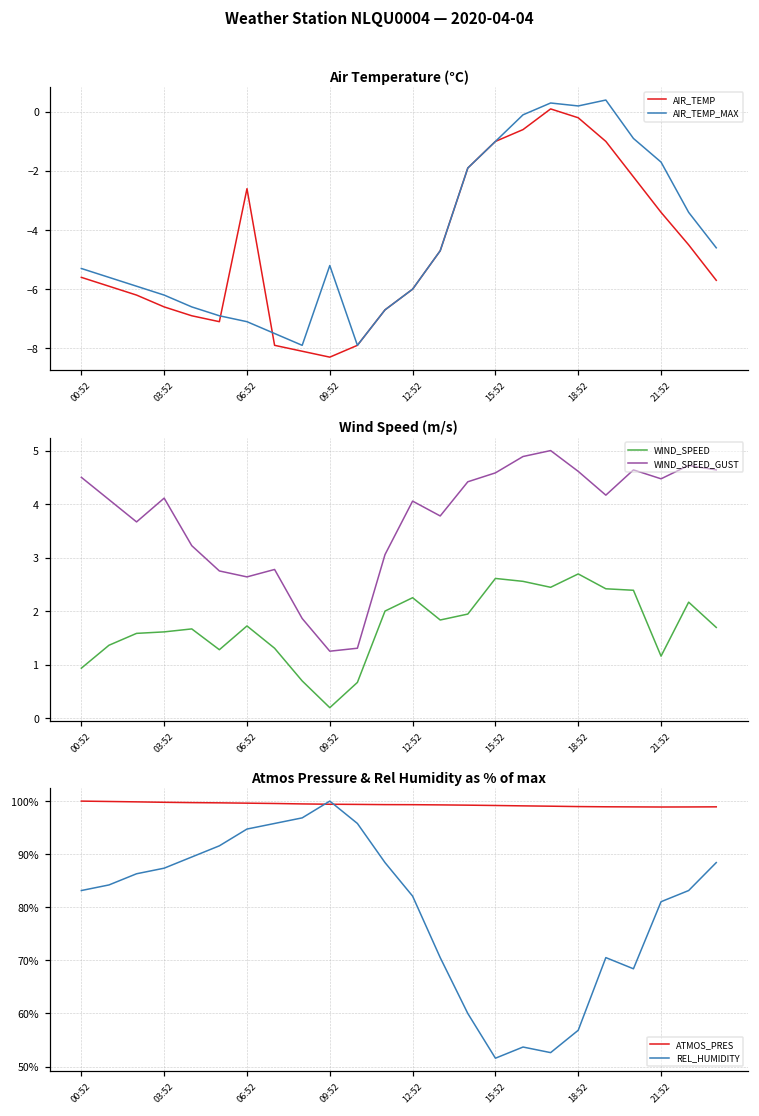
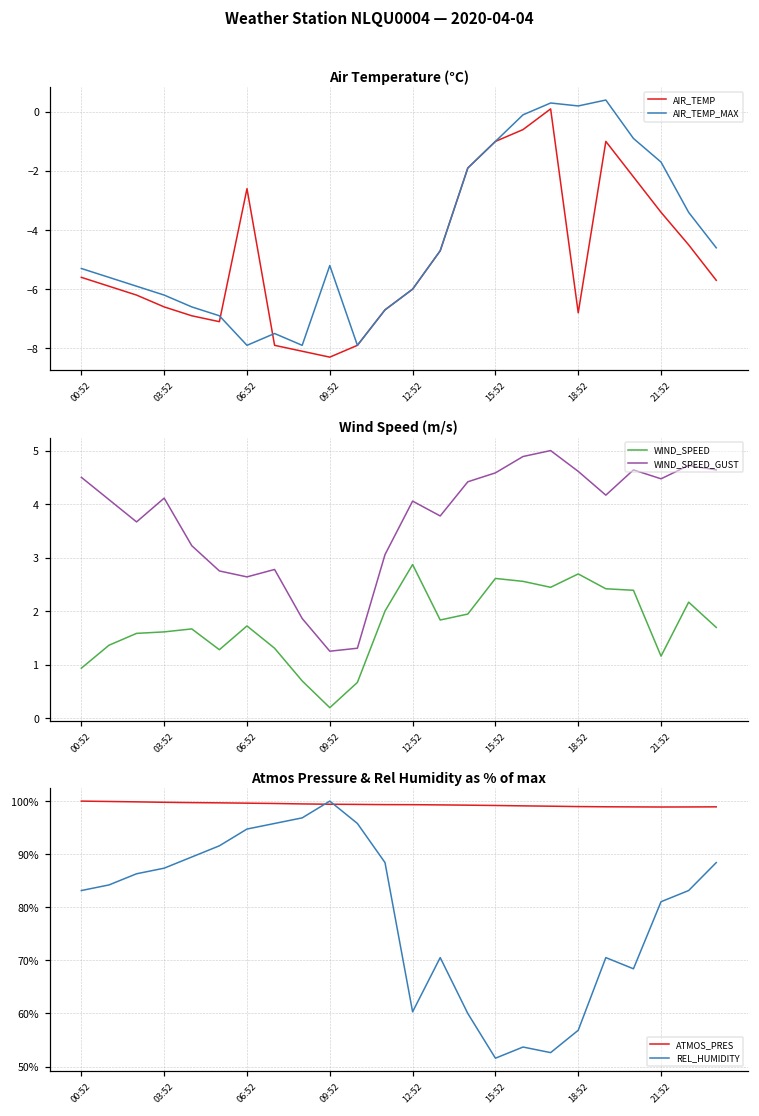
Air Temperature (°C), AIR_TEMP_MAX, 06:52: -7.1 -> -7.9
Air Temperature (°C), AIR_TEMP, 18:52: -0.2 -> -6.8
Wind Speed (m/s), WIND_SPEED, 12:52: 2.3 -> 2.9
Atmos Pressure & Rel Humidity as % of max, REL_HUMIDITY, 12:52: 82% -> 60%
